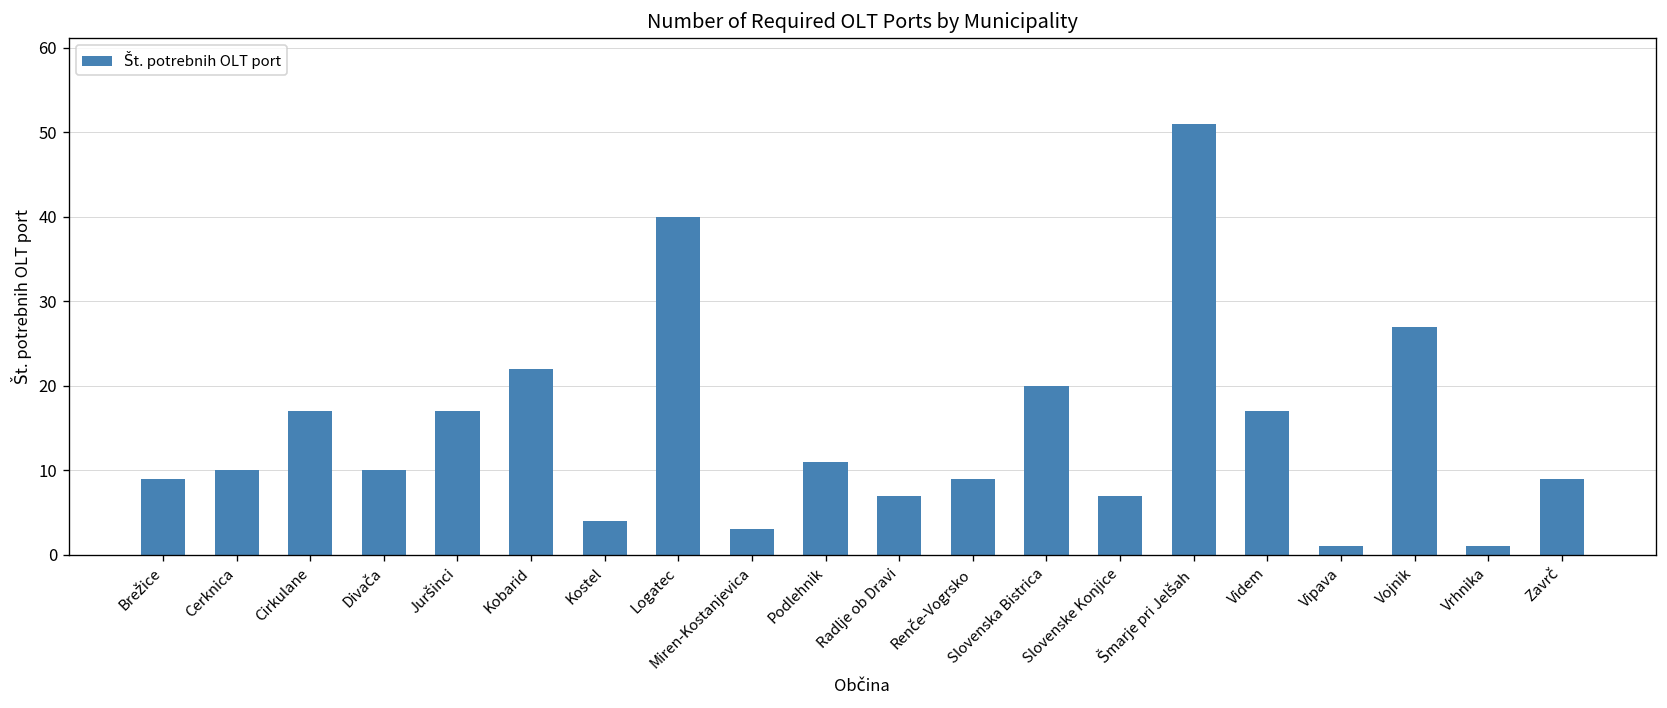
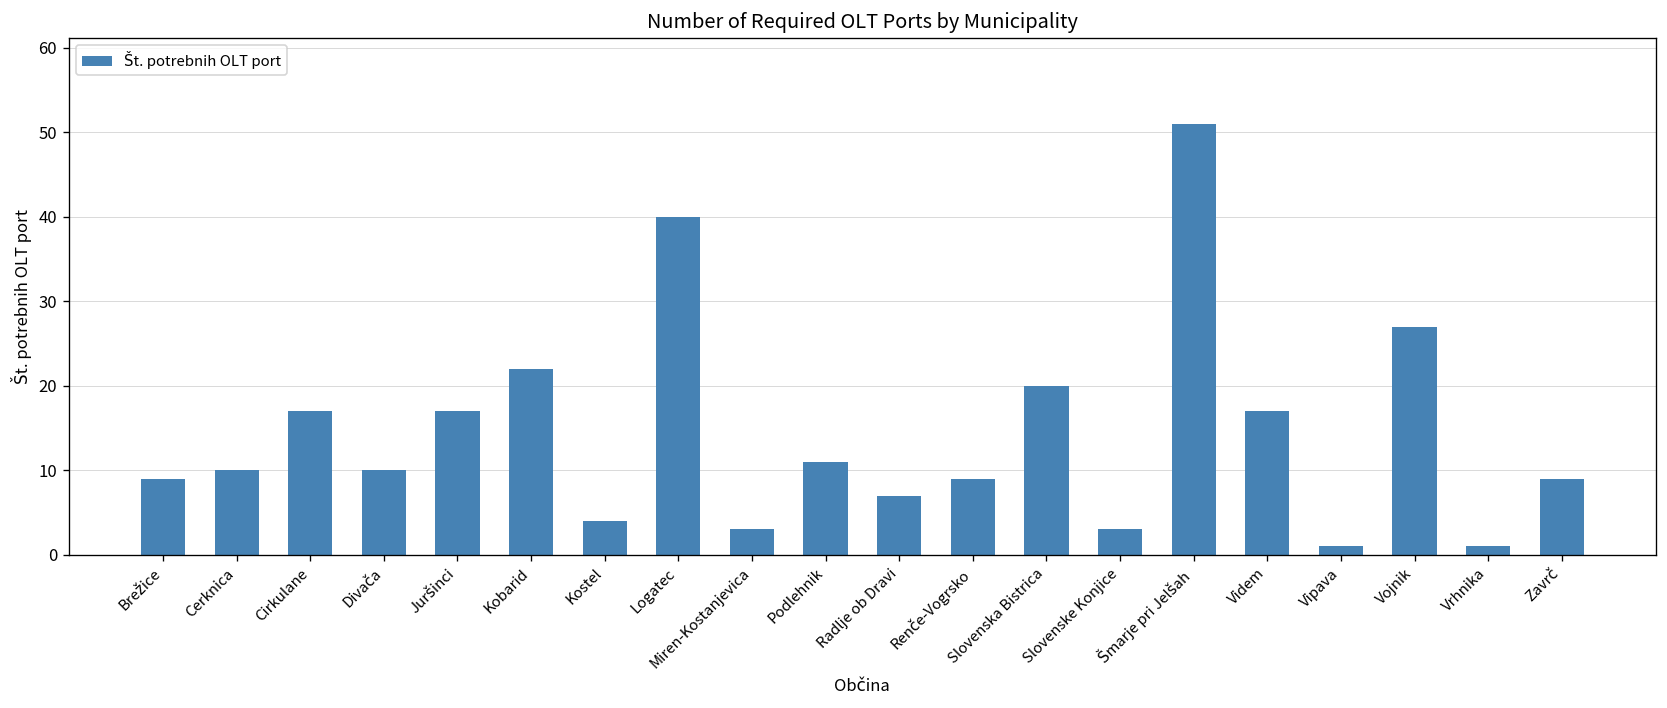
Slovenske Konjice: 7 -> 3
